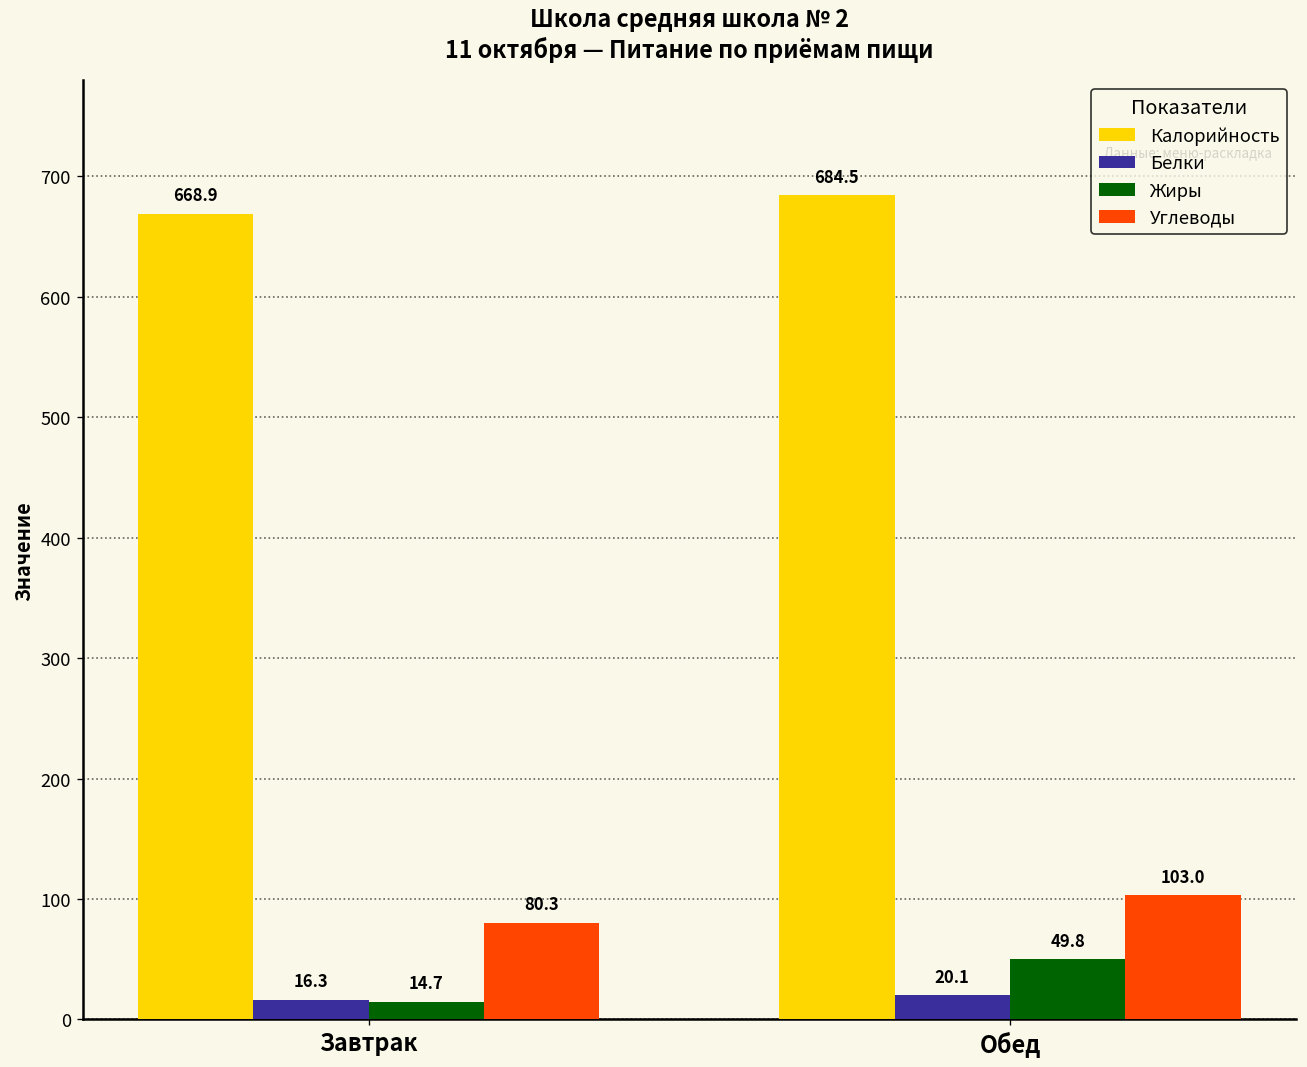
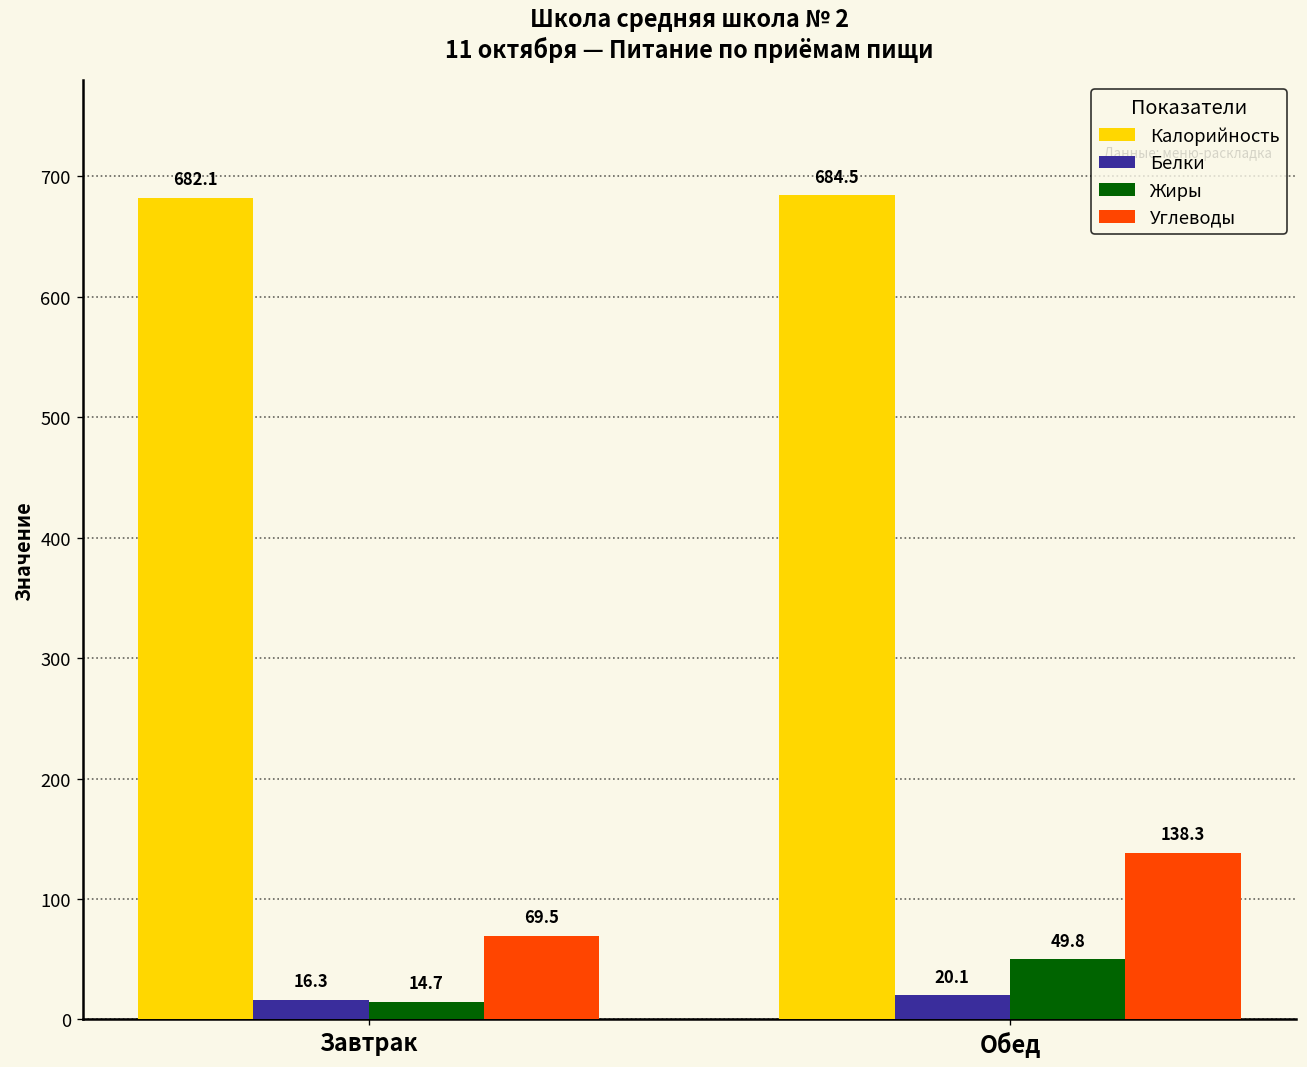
Калорийность, Завтрак: 668.9 -> 682.1
Углеводы, Завтрак: 80.3 -> 69.5
Углеводы, Обед: 103.0 -> 138.3
